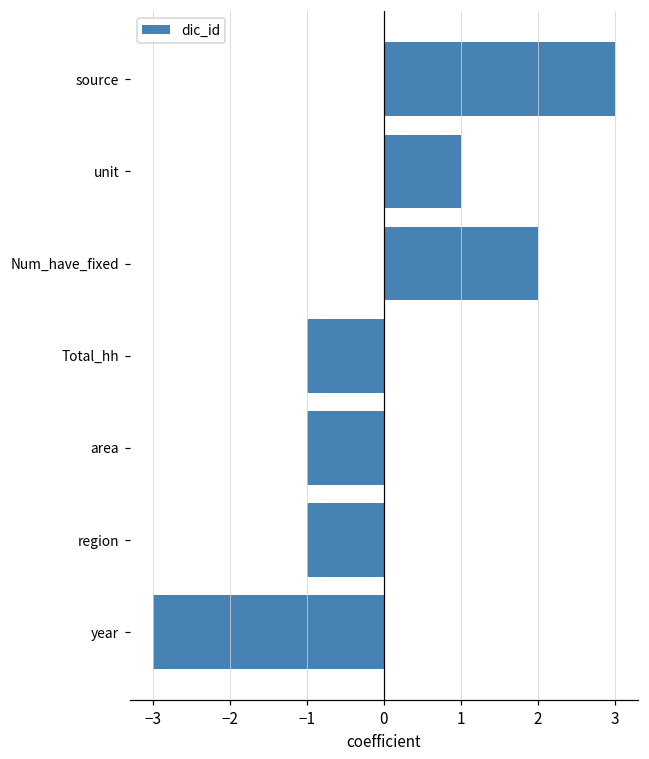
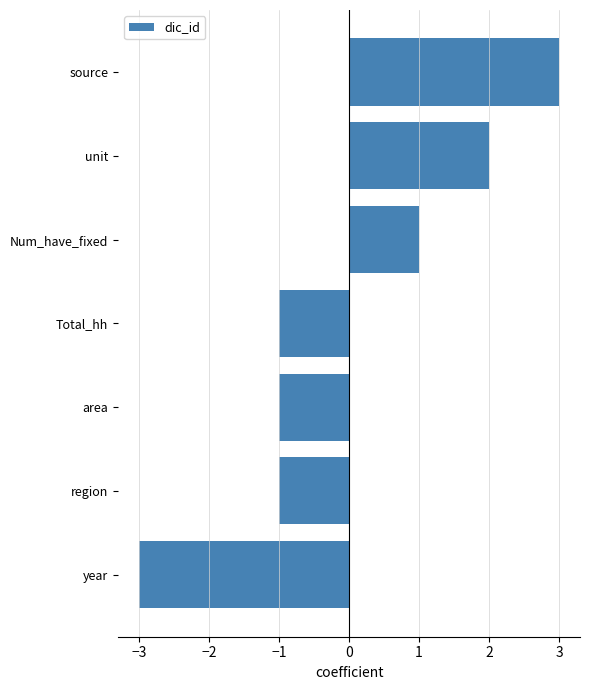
unit: 1.0 -> 2.0
Num_have_fixed: 2.0 -> 1.0
